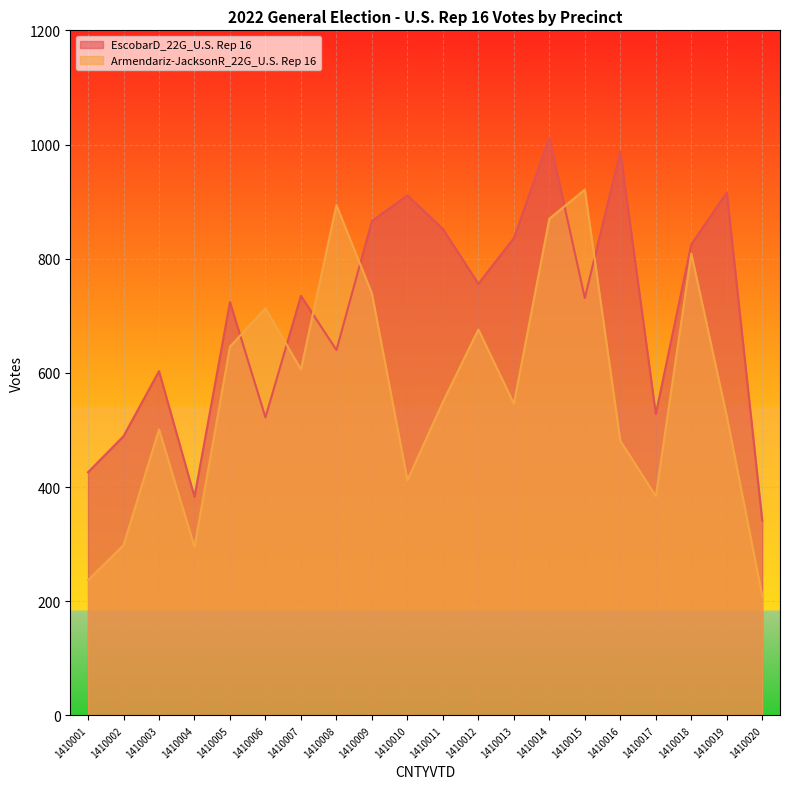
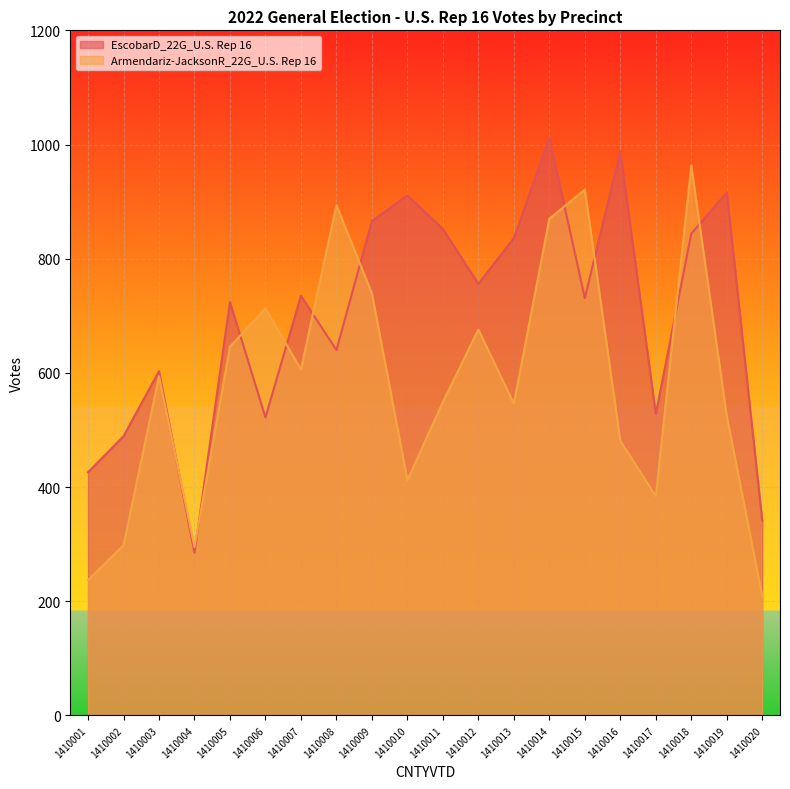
Armendariz-JacksonR_22G_U.S. Rep 16, 1410003: 500 -> 590
EscobarD_22G_U.S. Rep 16, 1410004: 380 -> 290
EscobarD_22G_U.S. Rep 16, 1410018: 830 -> 840
Armendariz-JacksonR_22G_U.S. Rep 16, 1410018: 810 -> 960
